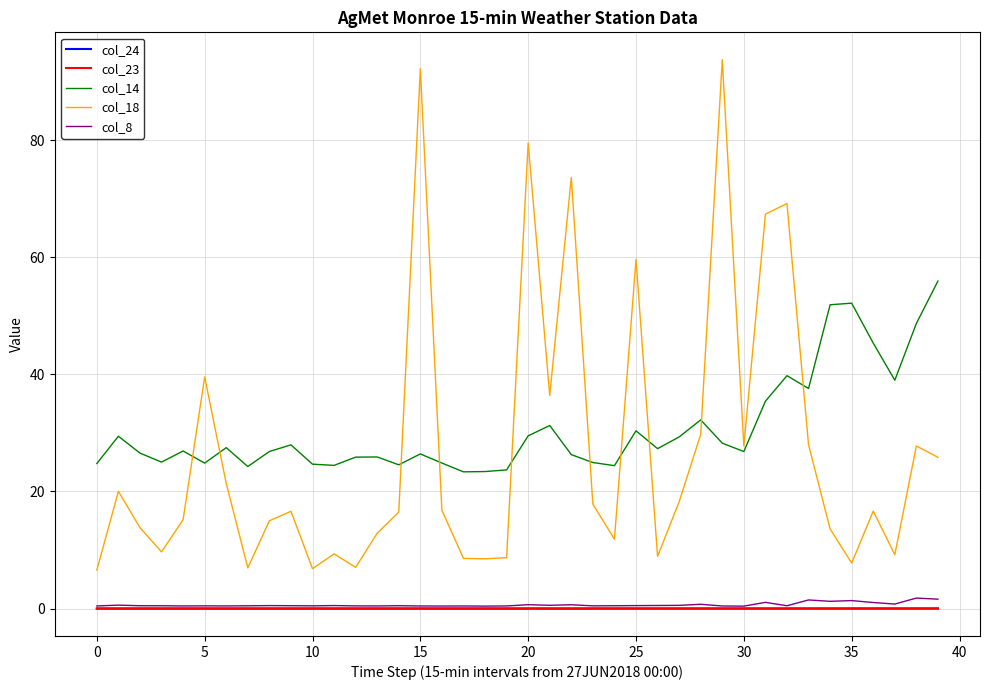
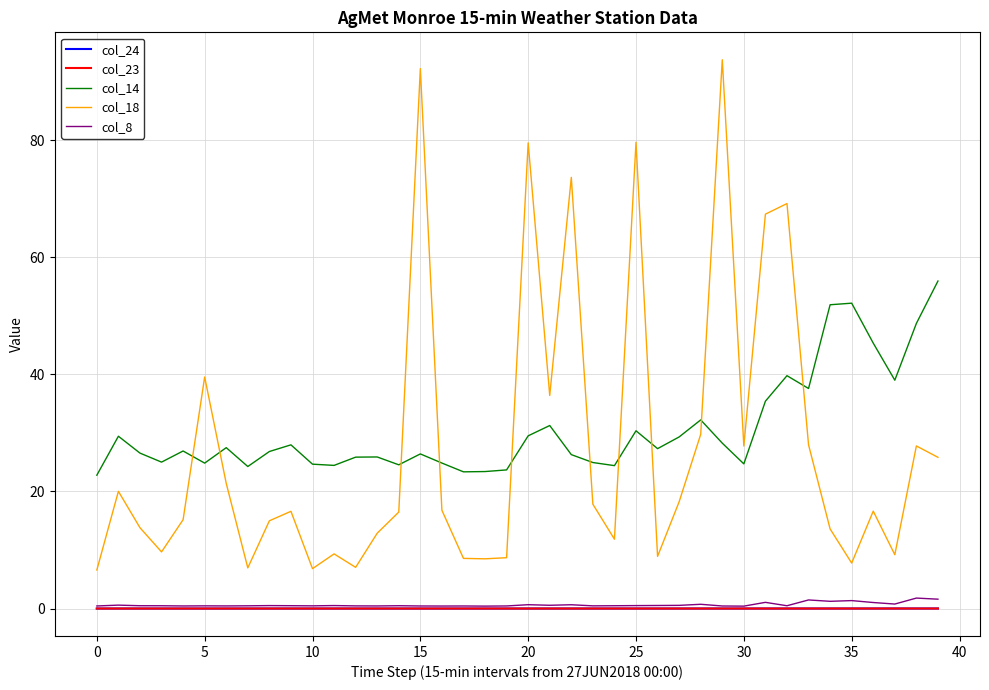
col_14, 0: 25 -> 23
col_18, 25: 60 -> 80
col_14, 30: 27 -> 25
